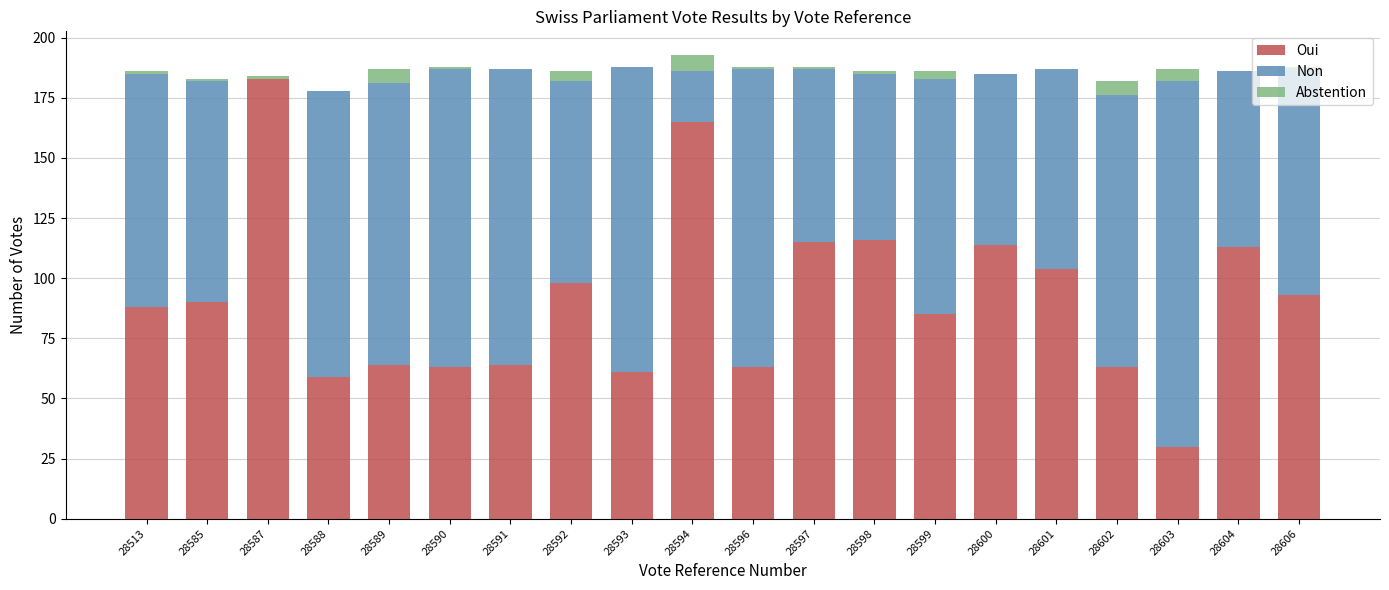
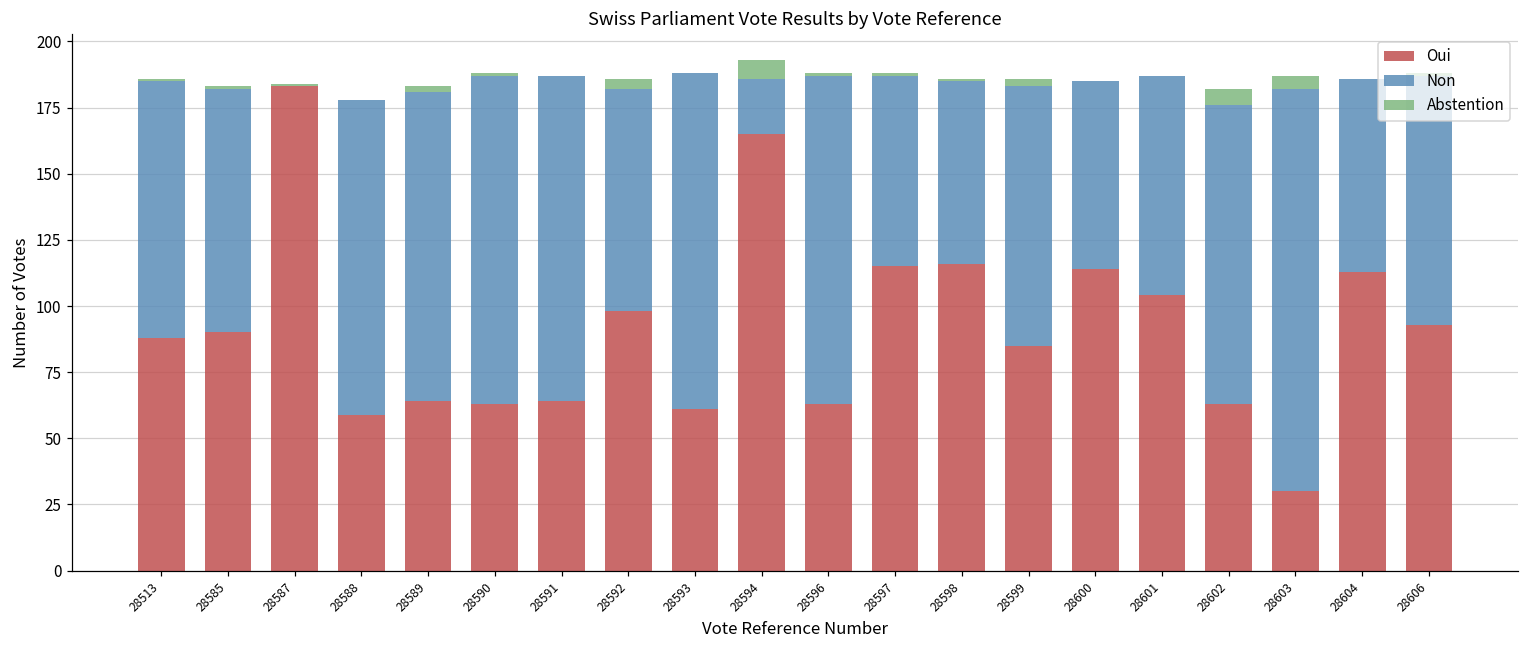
Abstention, 28589: 6 -> 2
